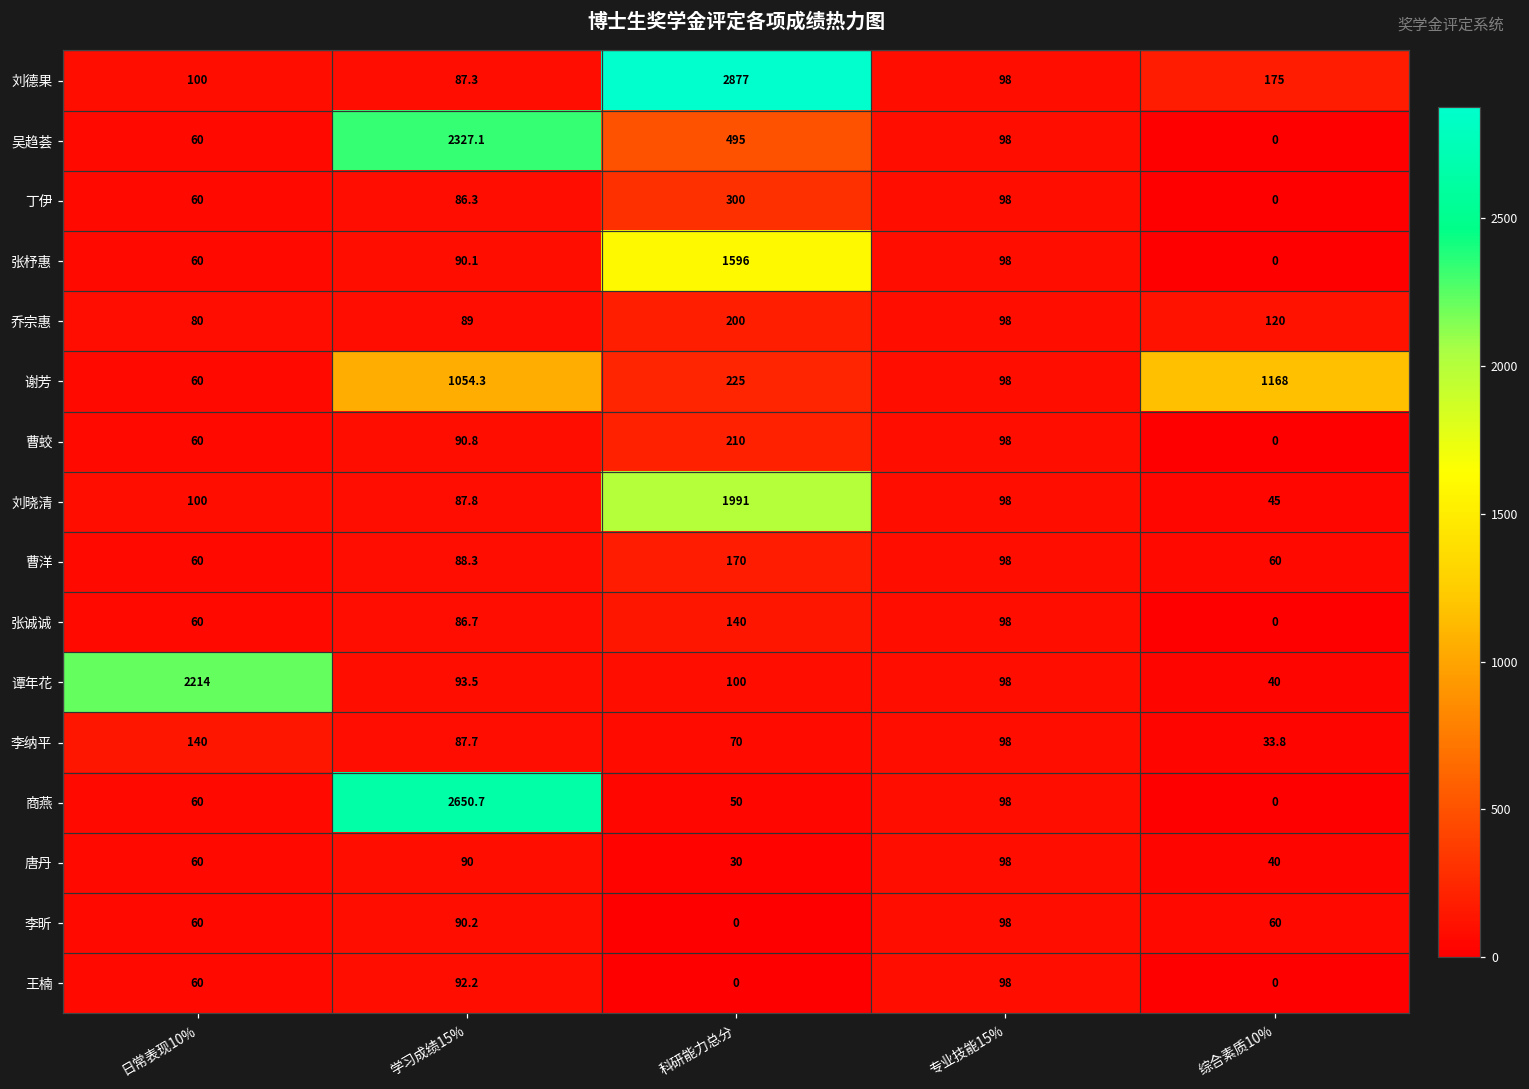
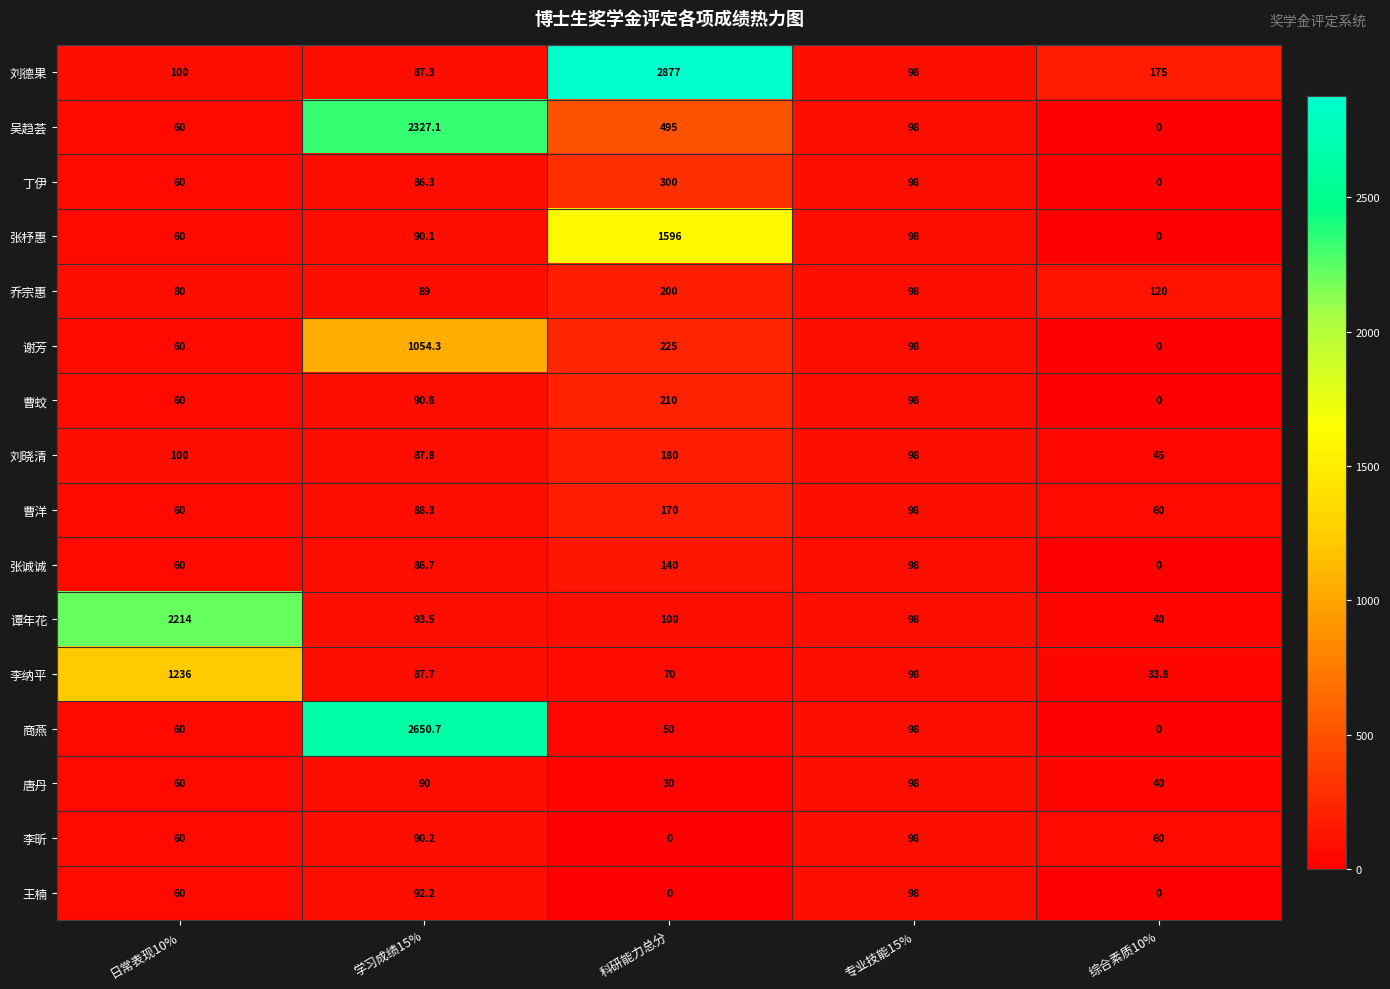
谢芳, 综合素质10%: 1168 -> 0
刘晓清, 科研能力总分: 1991 -> 180
李纳平, 日常表现10%: 140 -> 1236
